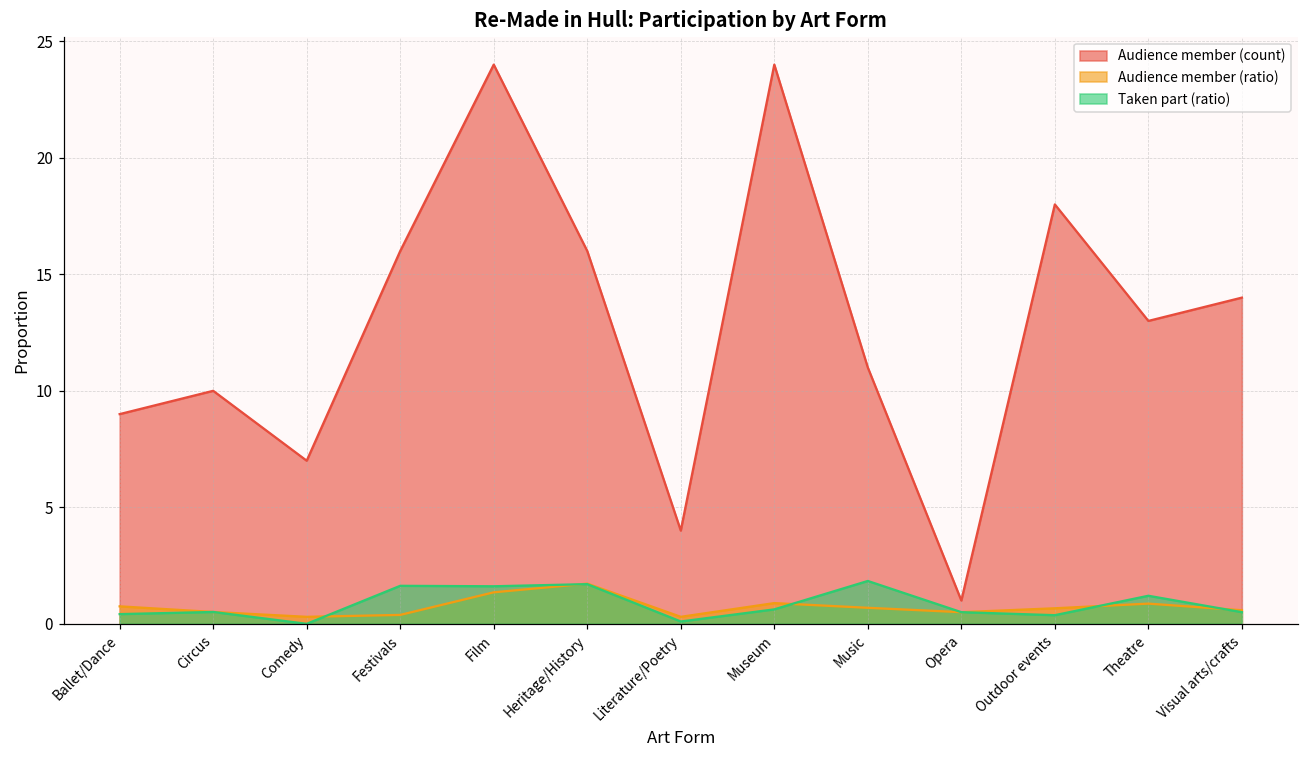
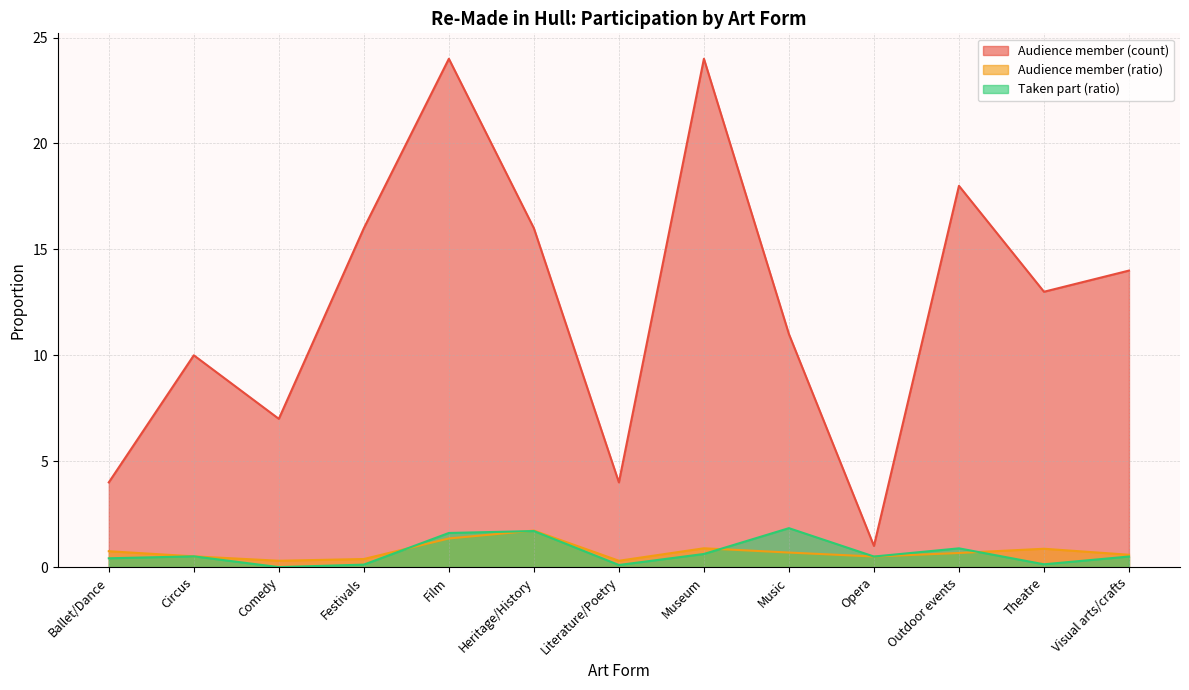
Audience member (count), Ballet/Dance: 9 -> 4
Taken part (ratio), Festivals: 1.6 -> 0.1
Taken part (ratio), Outdoor events: 0.4 -> 0.9
Taken part (ratio), Theatre: 1.2 -> 0.1
